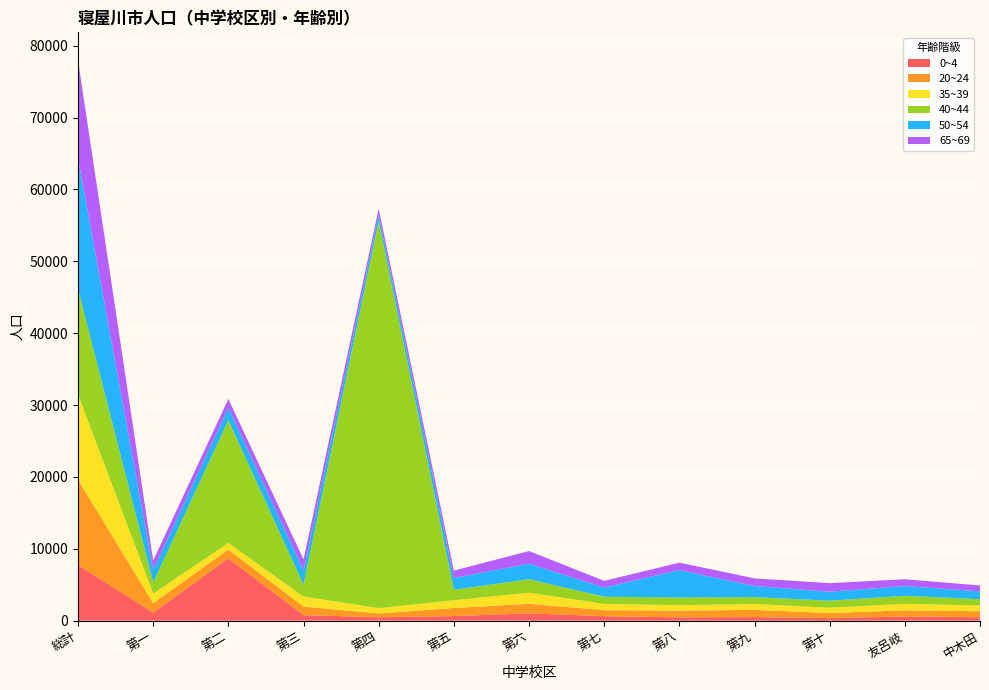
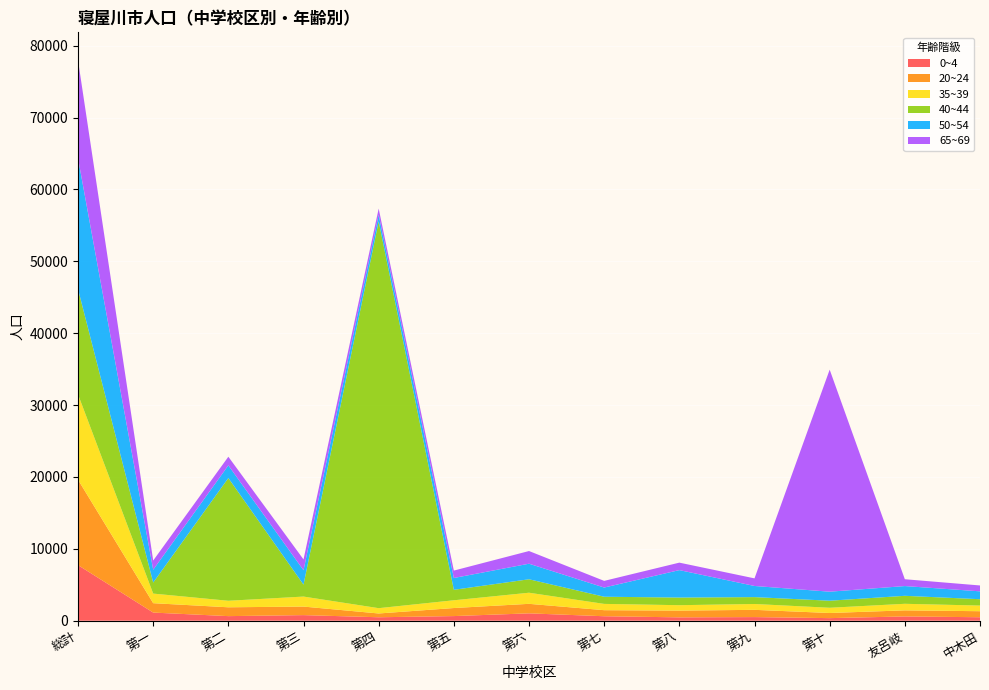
0~4, 第二: 9000 -> 1000
65~69, 第十: 1000 -> 31000
